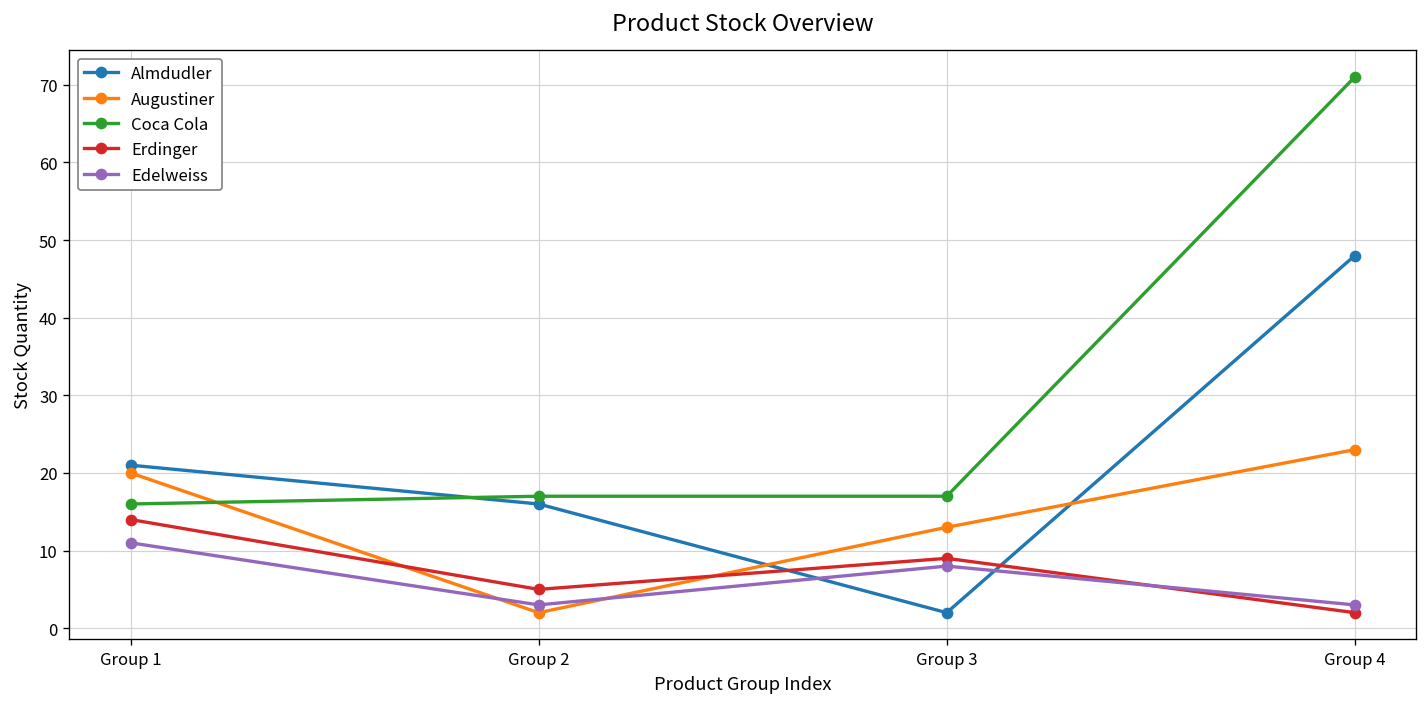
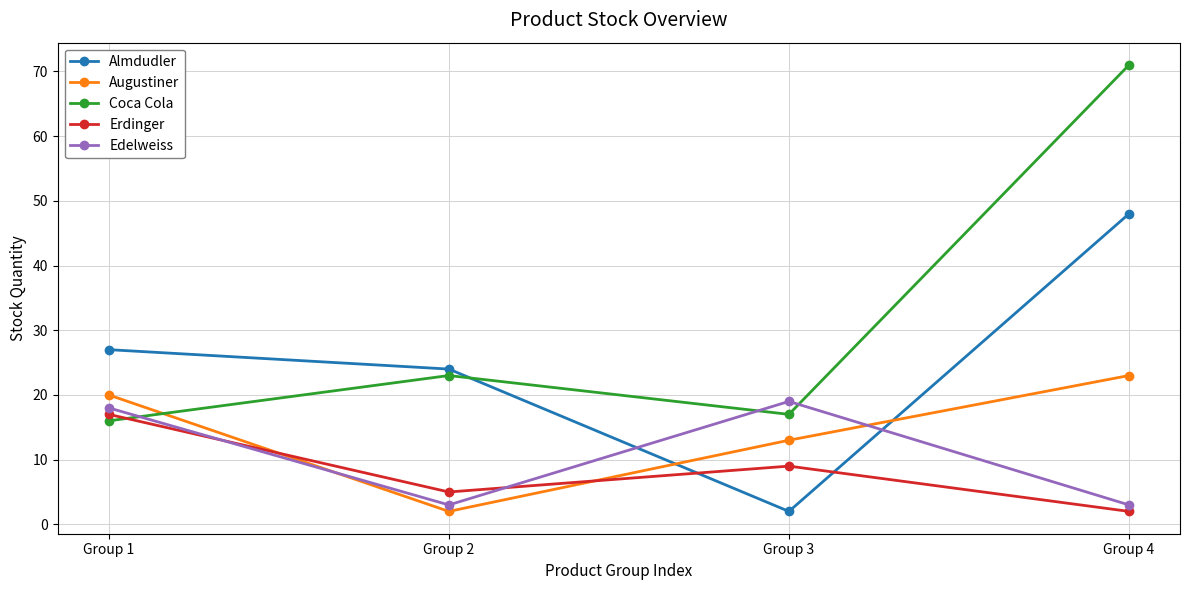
Almdudler, Group 1: 21 -> 27
Erdinger, Group 1: 14 -> 17
Edelweiss, Group 1: 11 -> 18
Almdudler, Group 2: 16 -> 24
Coca Cola, Group 2: 17 -> 23
Edelweiss, Group 3: 8 -> 19
